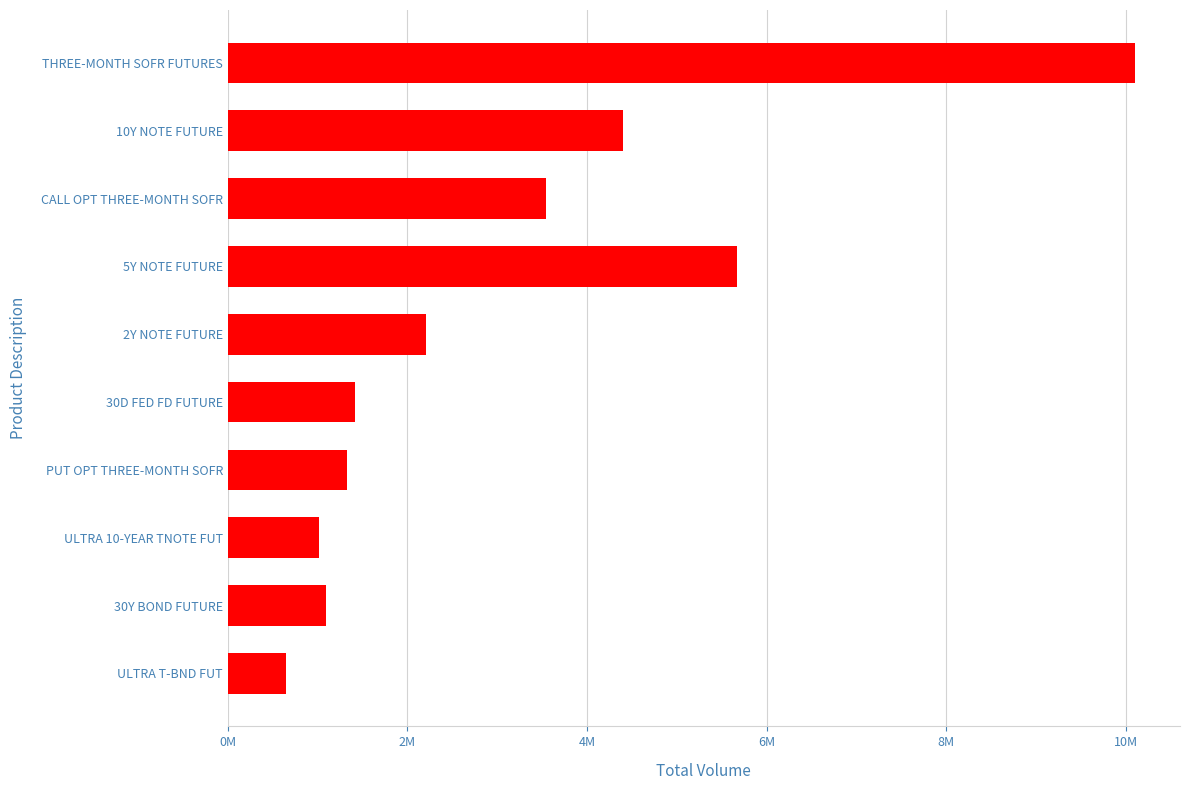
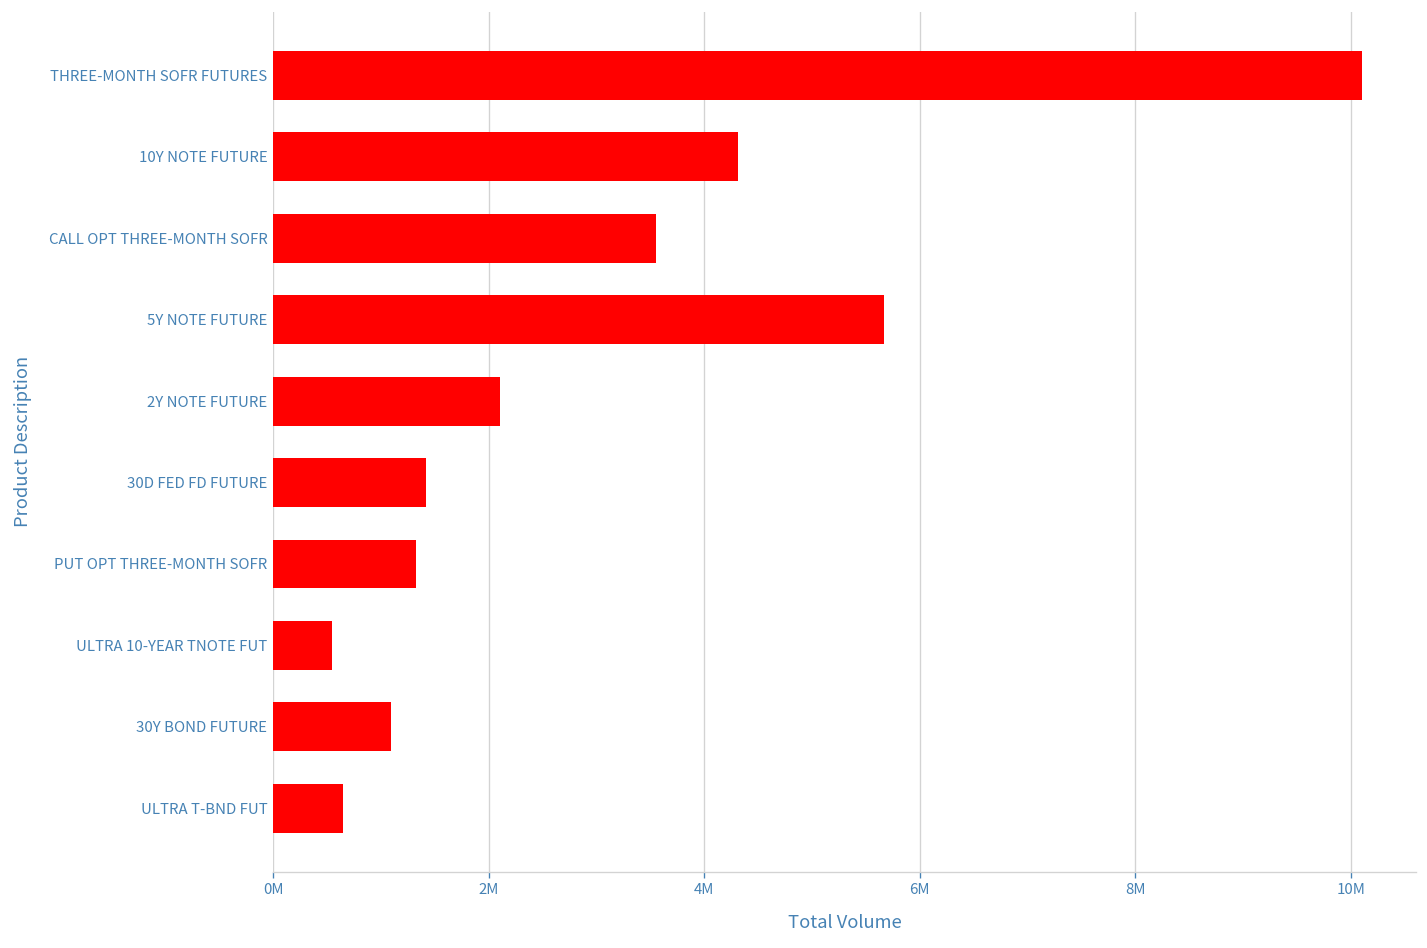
10Y NOTE FUTURE: 4400000 -> 4300000
2Y NOTE FUTURE: 2200000 -> 2100000
ULTRA 10-YEAR TNOTE FUT: 1000000 -> 500000
